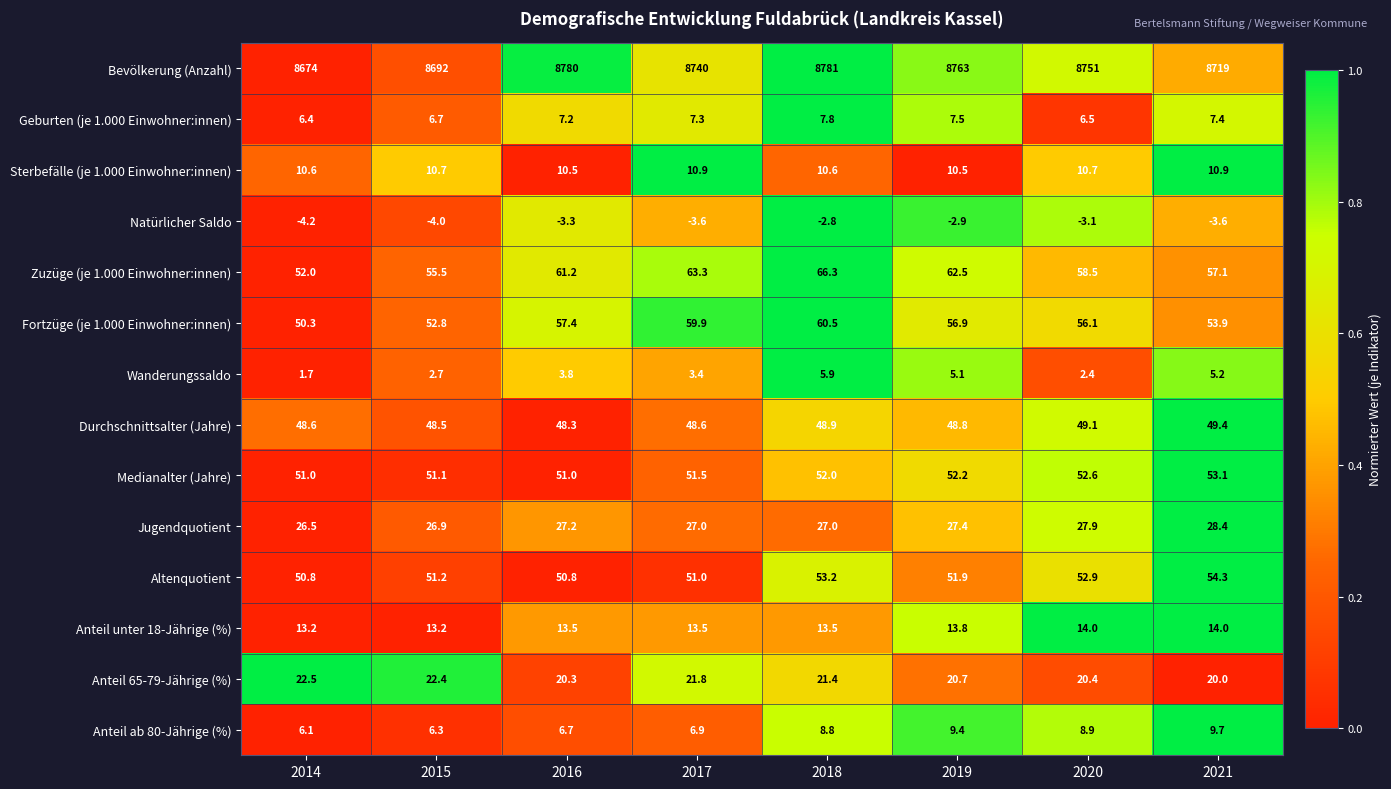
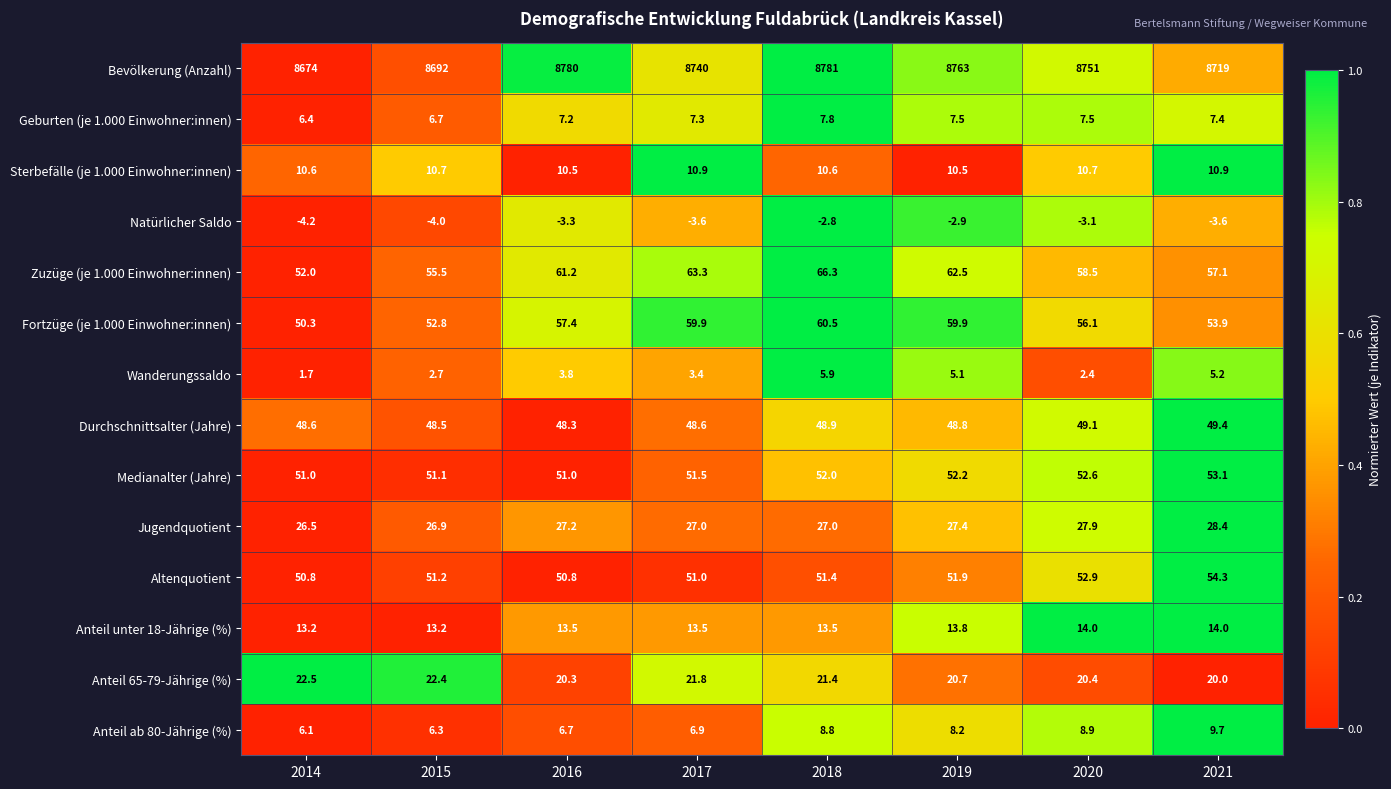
Geburten (je 1.000 Einwohner:innen), 2020: 6.5 -> 7.5
Fortzüge (je 1.000 Einwohner:innen), 2019: 56.9 -> 59.9
Altenquotient, 2018: 53.2 -> 51.4
Anteil ab 80-Jährige (%), 2019: 9.4 -> 8.2
